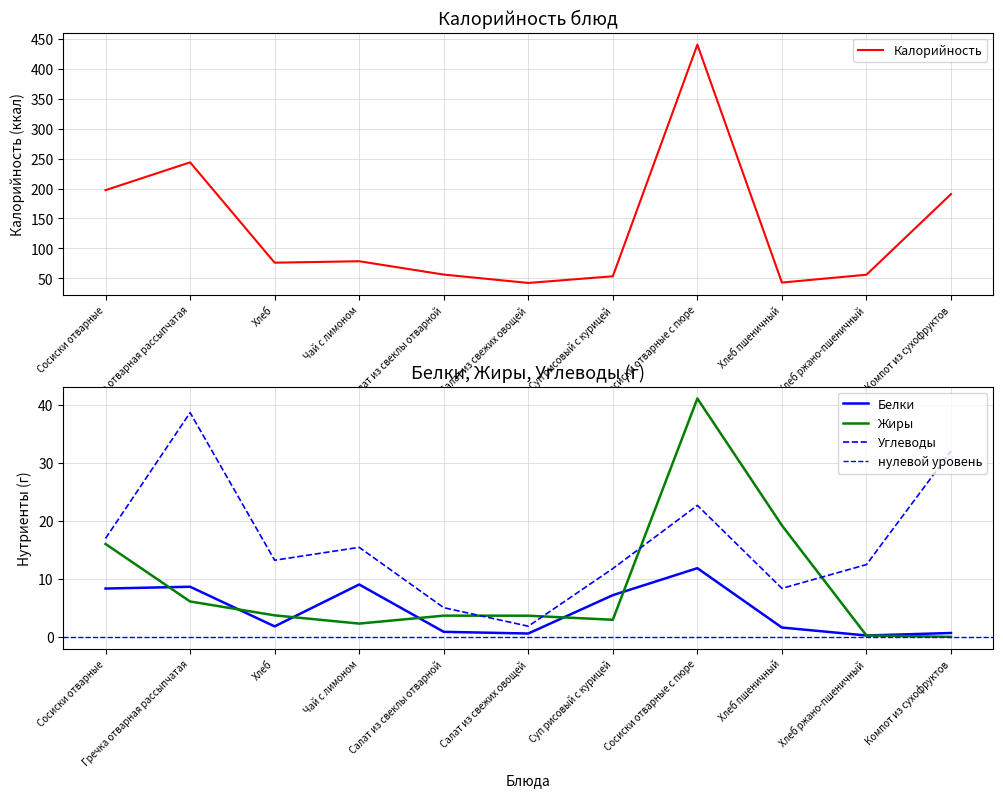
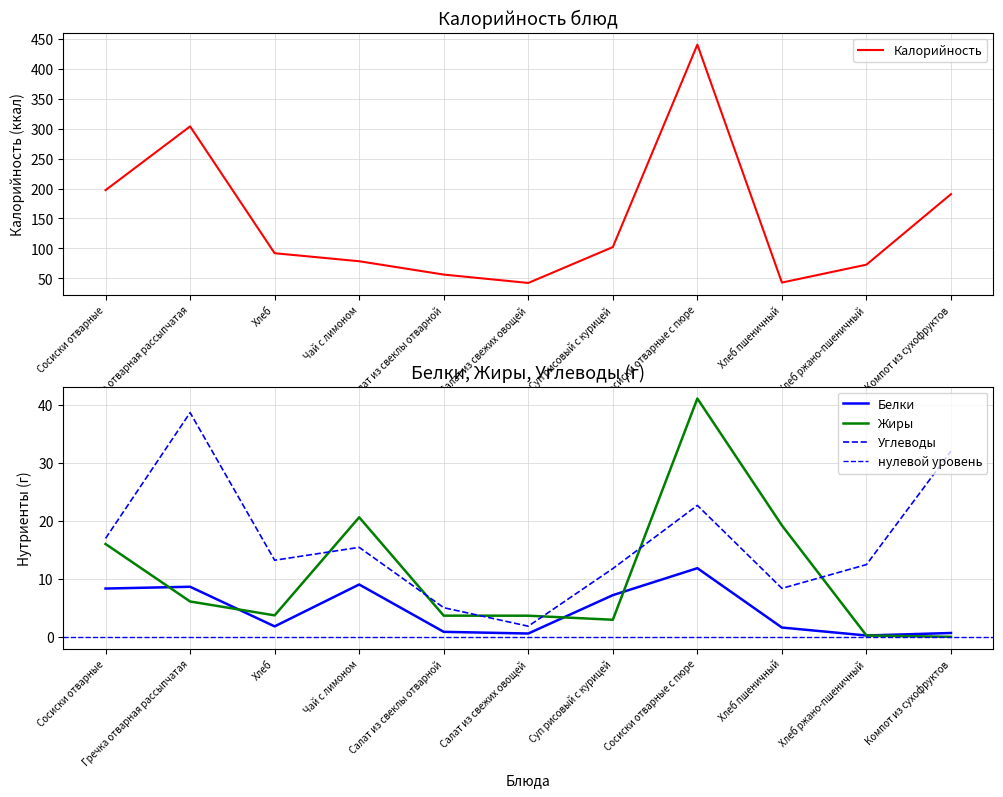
Калорийность блюд, Гречка отварная рассыпчатая: 240 -> 300
Калорийность блюд, Хлеб: 80 -> 90
Калорийность блюд, Суп рисовый с курицей: 50 -> 100
Калорийность блюд, Хлеб ржано-пшеничный: 60 -> 70
Белки, Жиры, Углеводы (г), Жиры, Чай с лимоном: 2 -> 21
